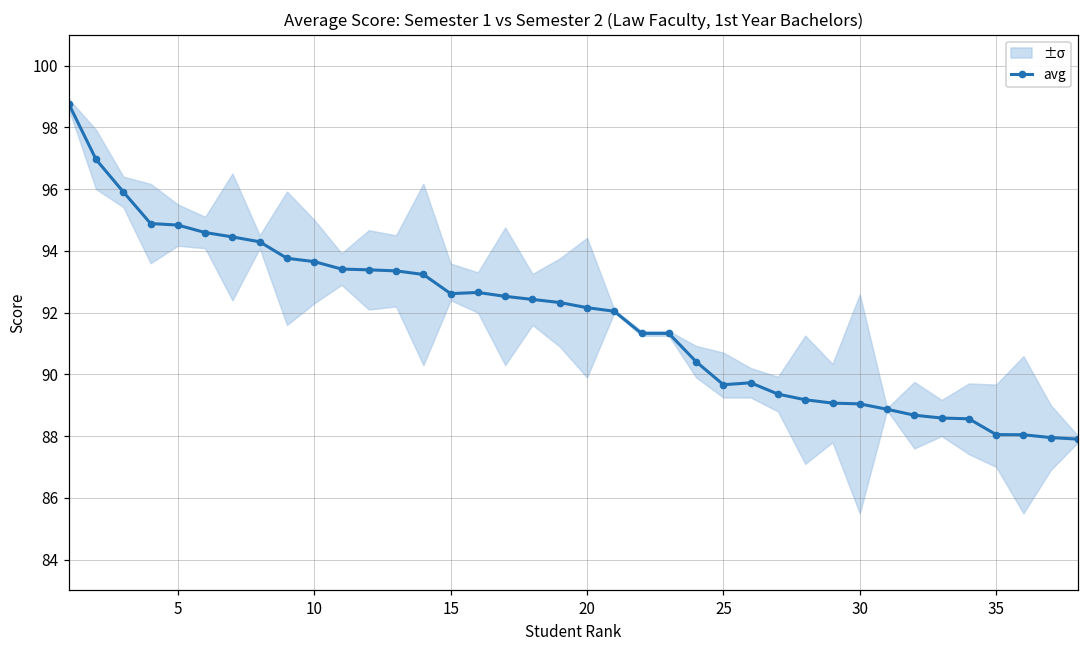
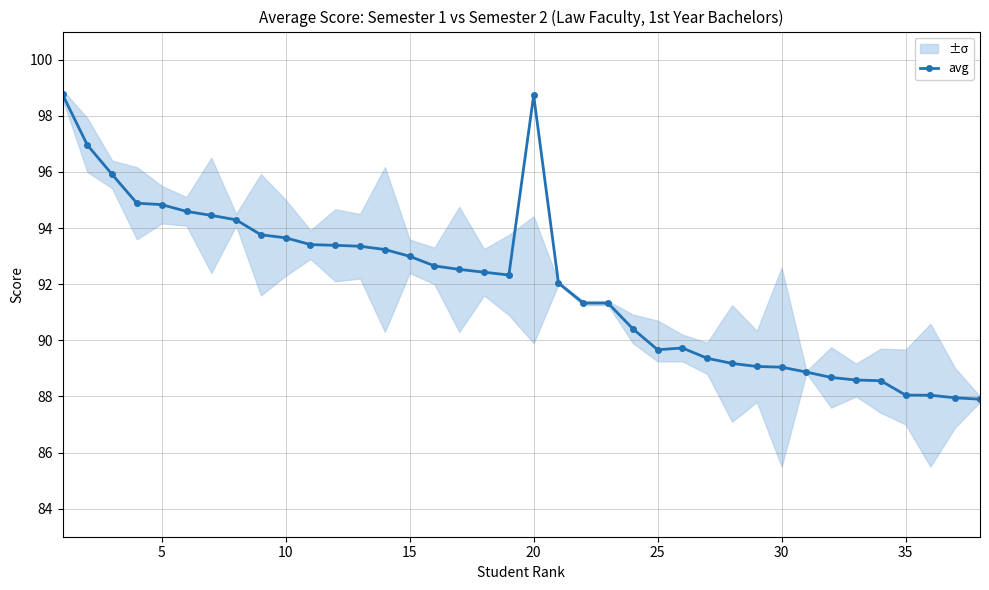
avg, 15: 92.6 -> 93.0
avg, 20: 92.2 -> 98.7
